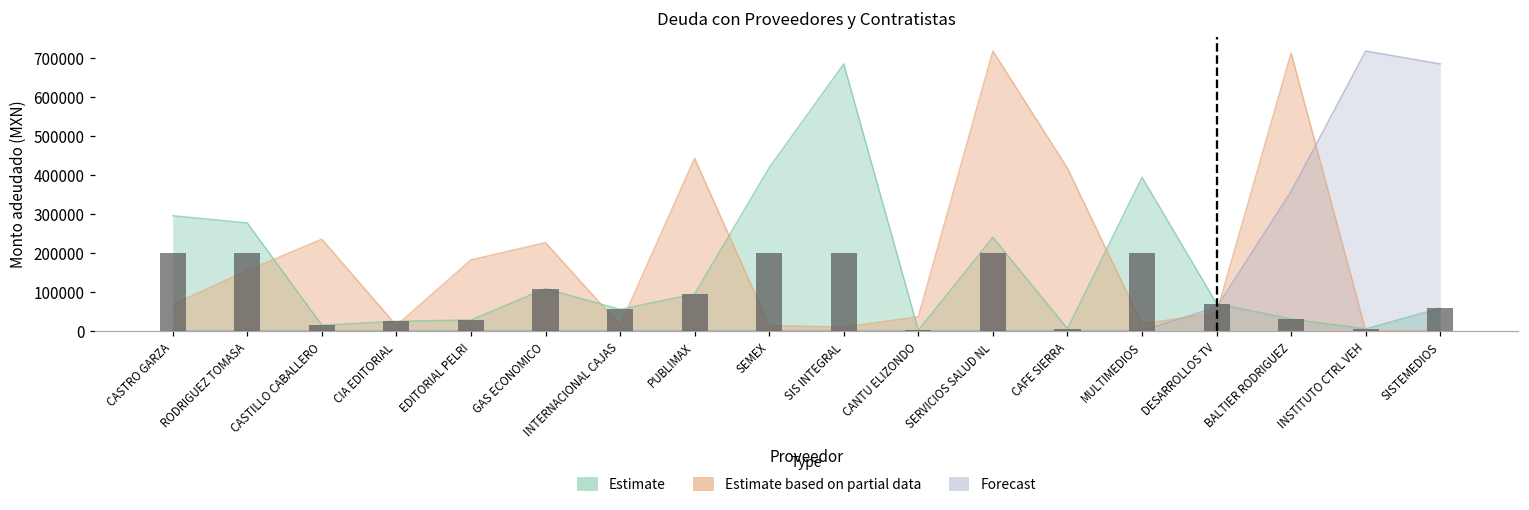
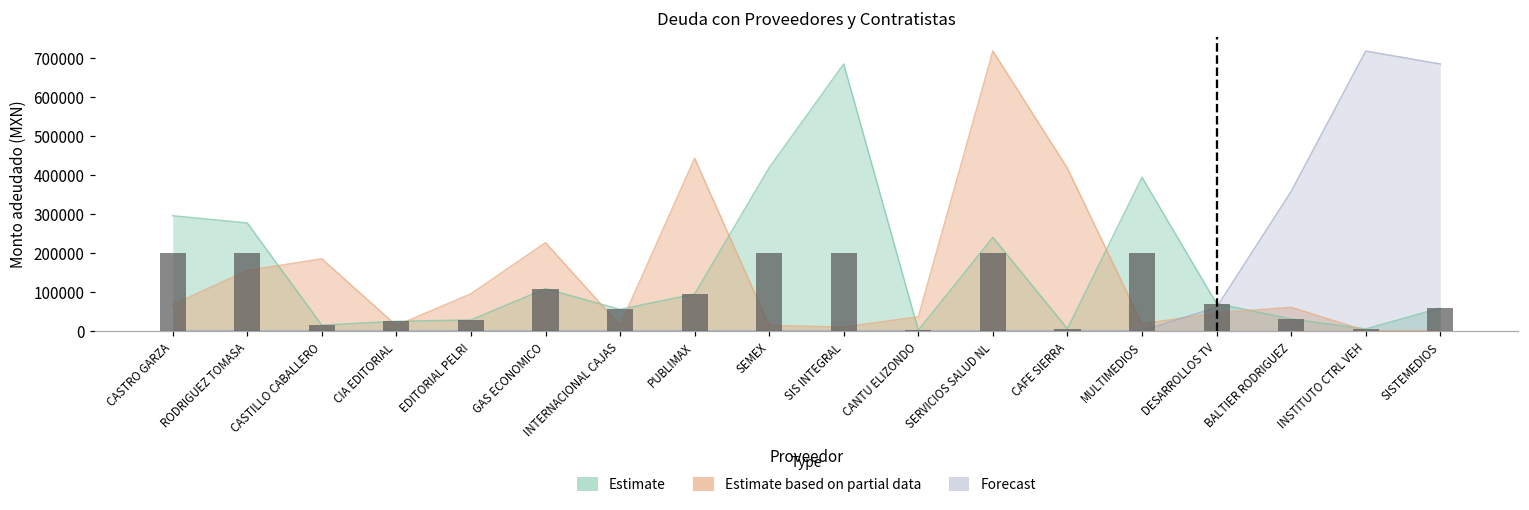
Estimate based on partial data, CASTILLO CABALLERO: 240000 -> 180000
Estimate based on partial data, EDITORIAL PELRI: 180000 -> 90000
Estimate based on partial data, BALTIER RODRIGUEZ: 710000 -> 60000
